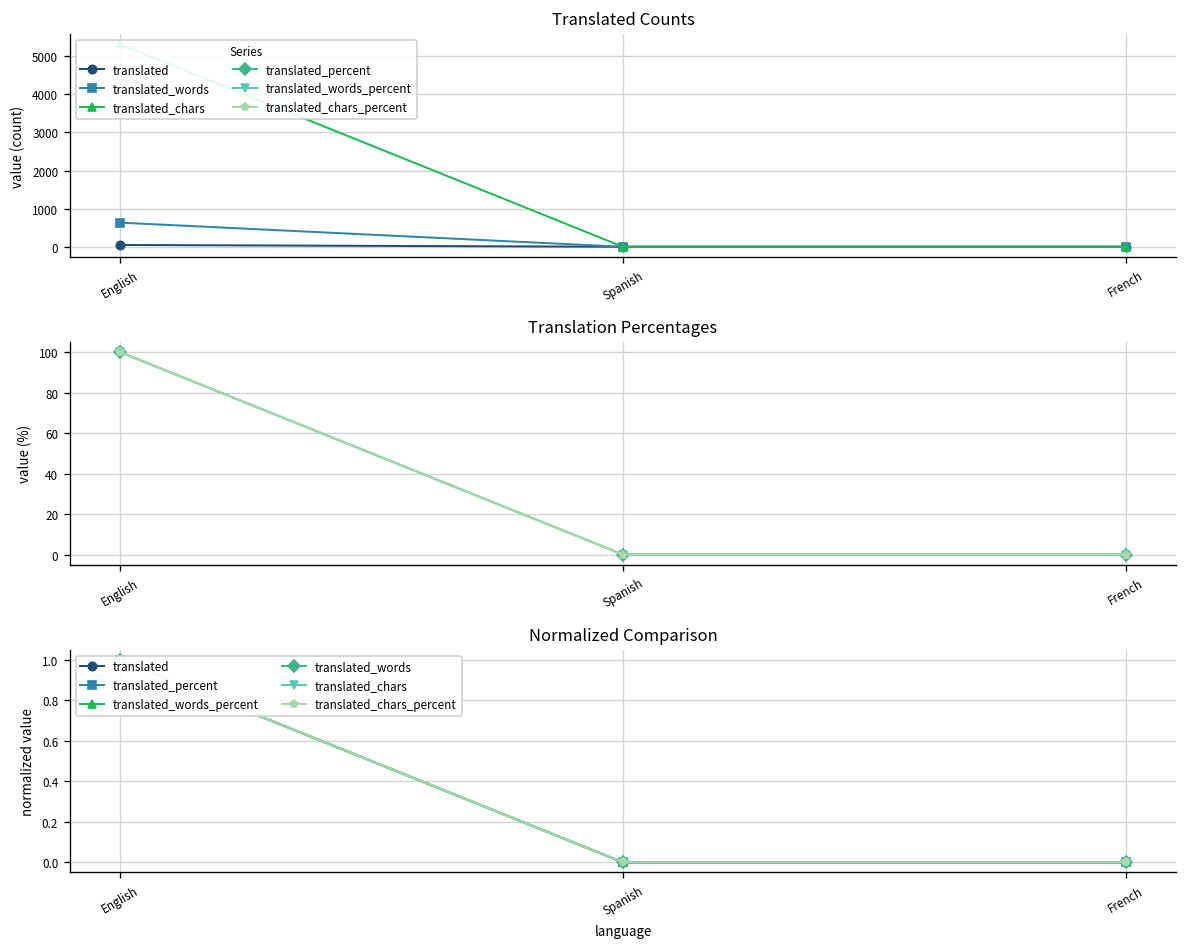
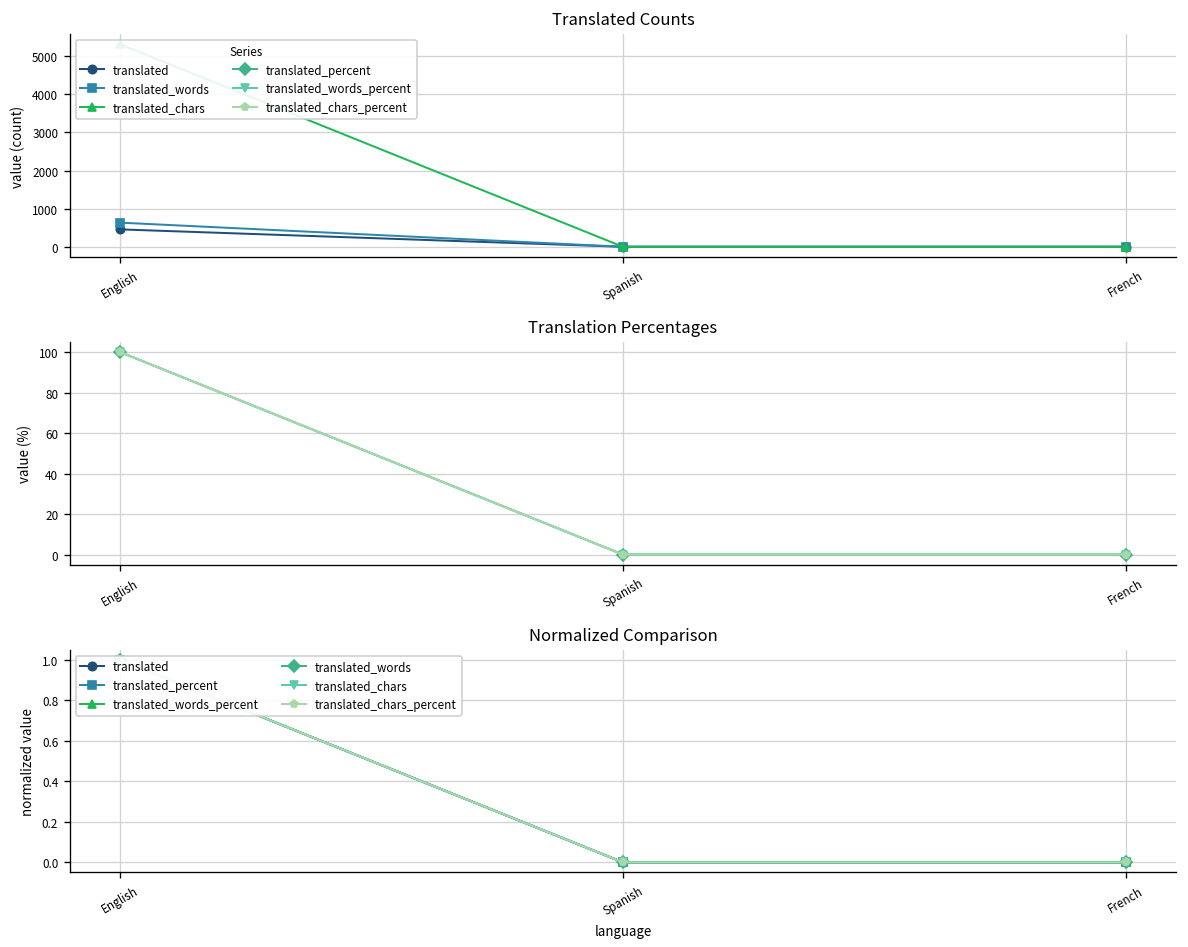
Translated Counts, translated, English: 0 -> 500
